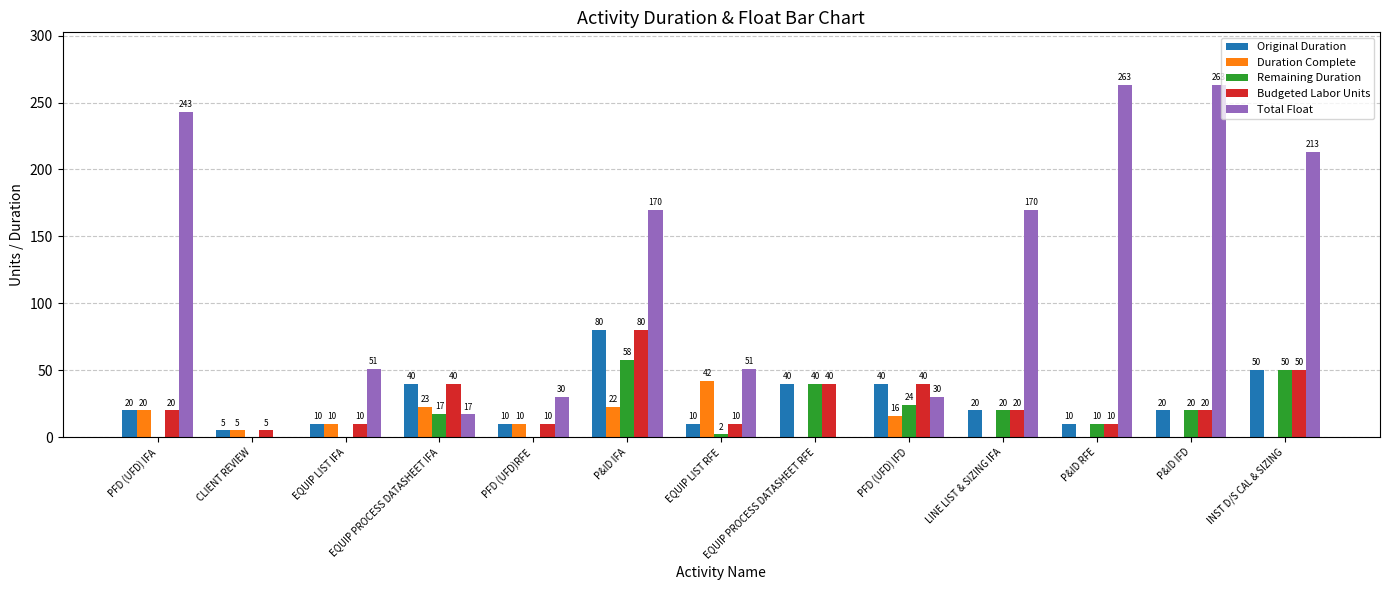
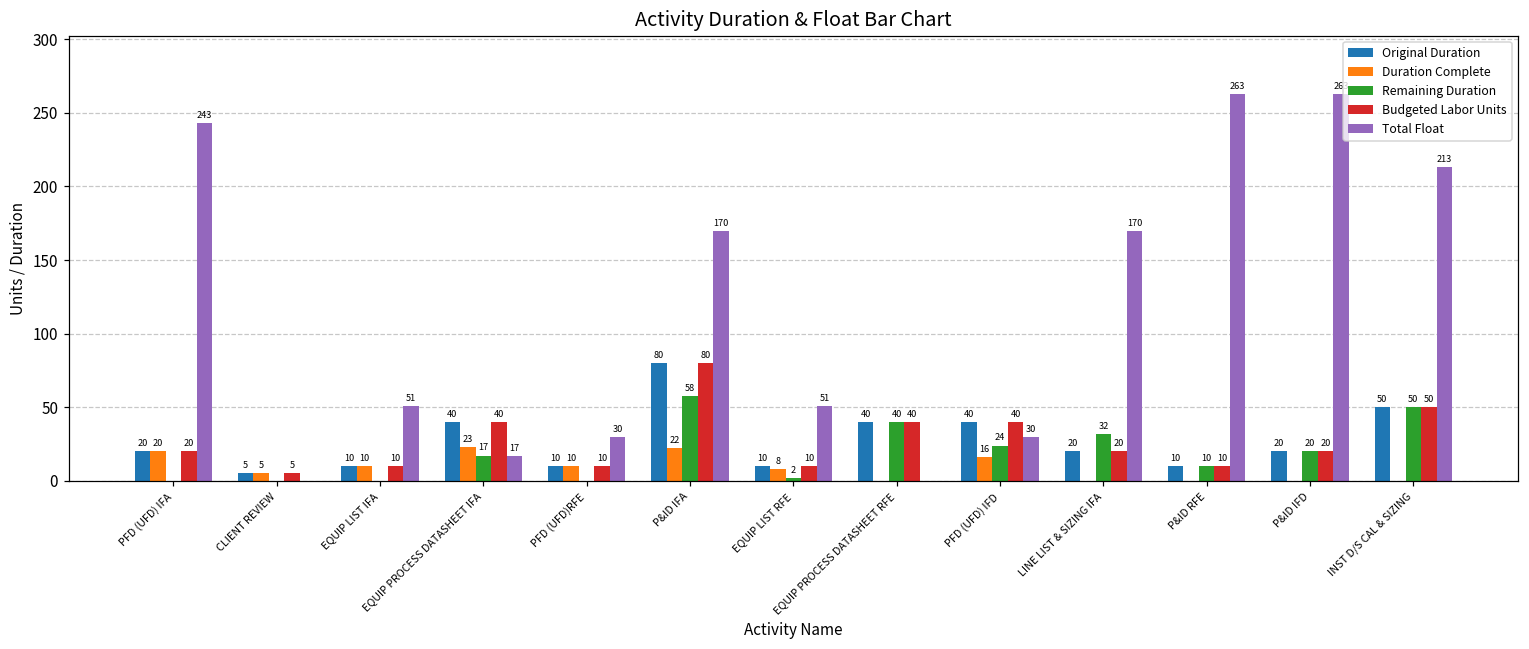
Duration Complete, EQUIP LIST RFE: 42 -> 8
Remaining Duration, LINE LIST & SIZING IFA: 20 -> 32
